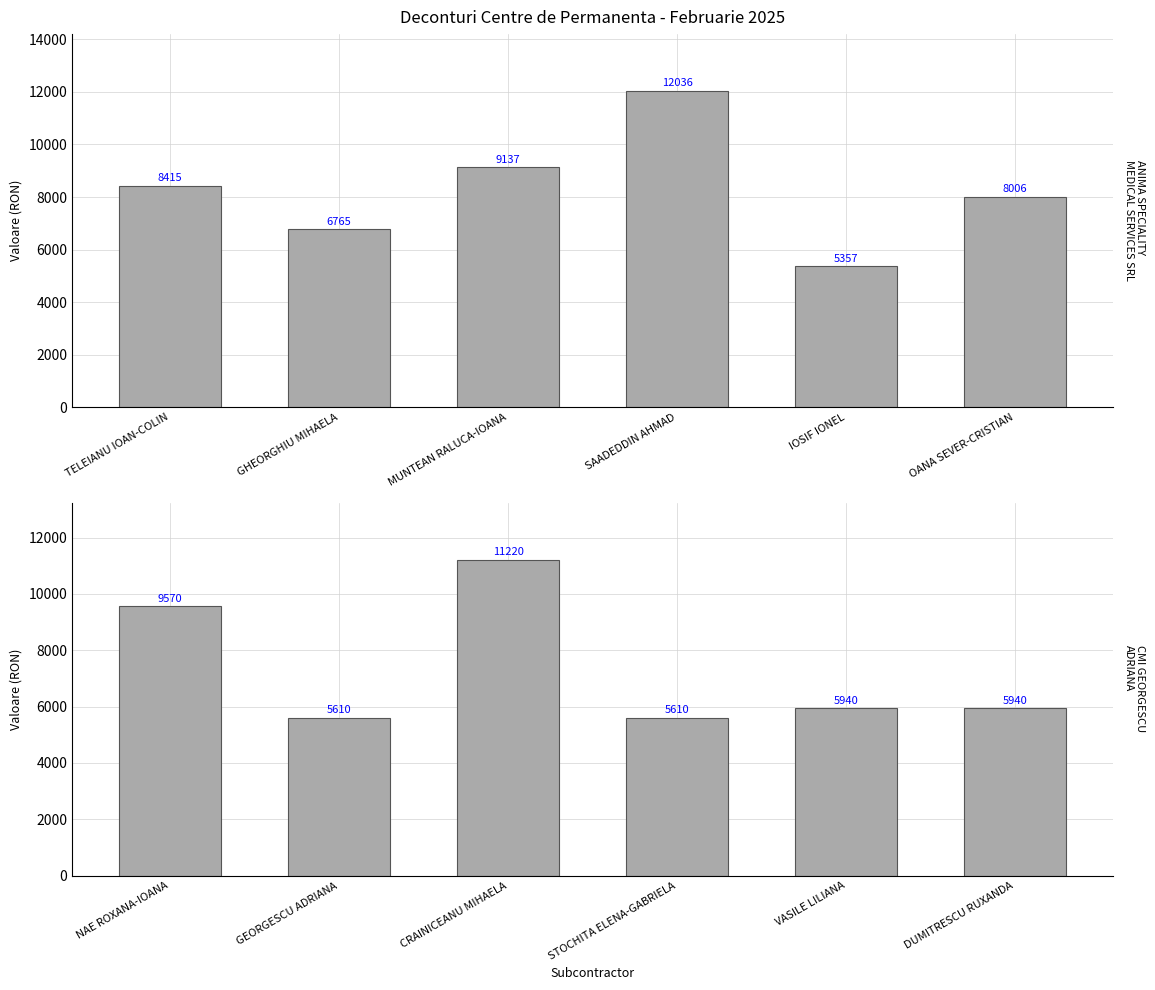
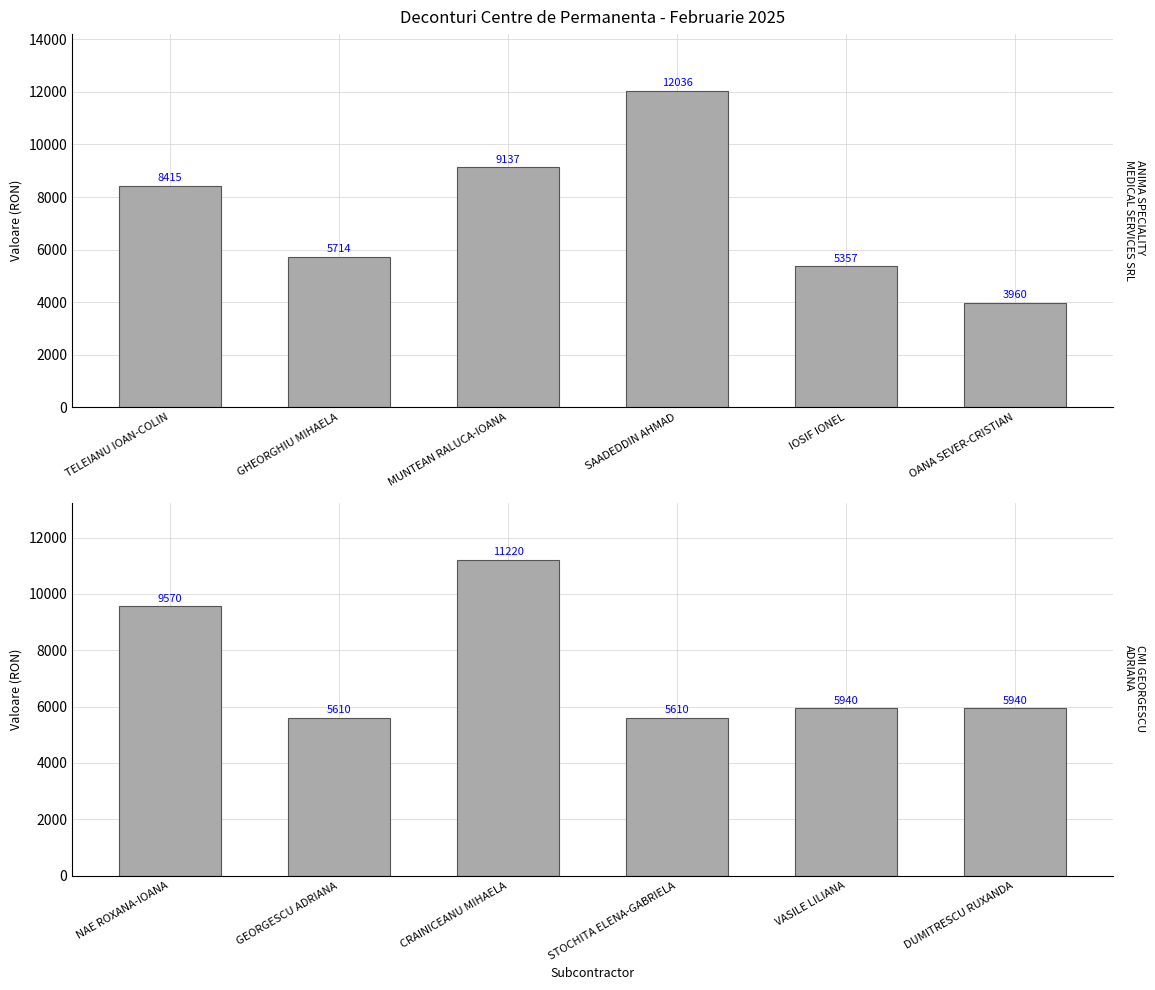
Deconturi Centre de Permanenta - Februarie 2025, GHEORGHIU MIHAELA: 6765 -> 5714
Deconturi Centre de Permanenta - Februarie 2025, OANA SEVER-CRISTIAN: 8006 -> 3960
